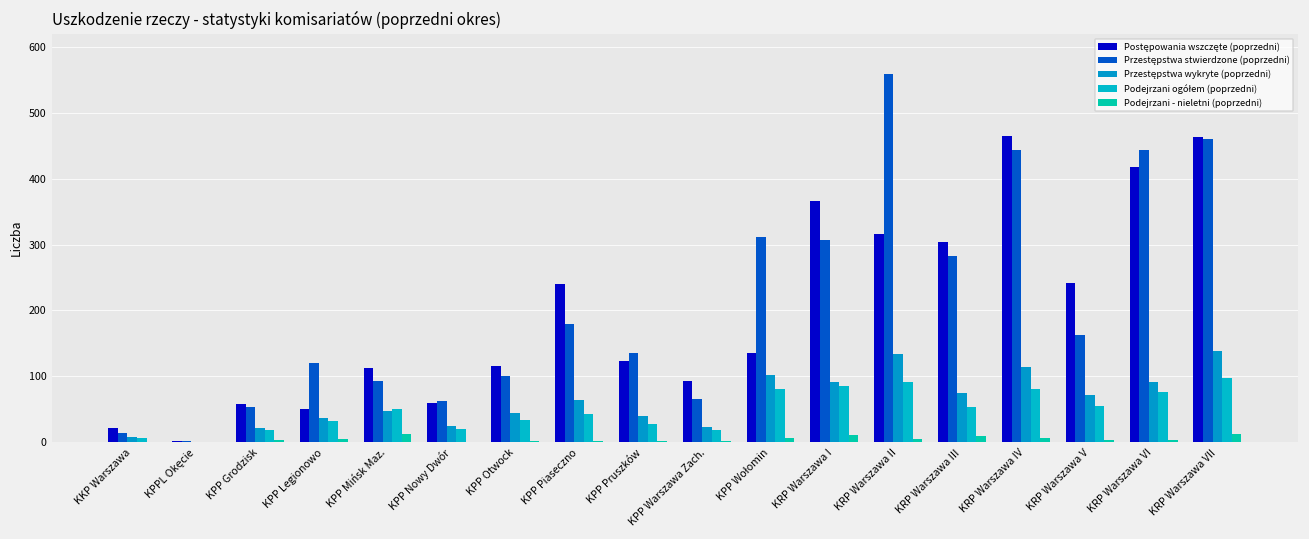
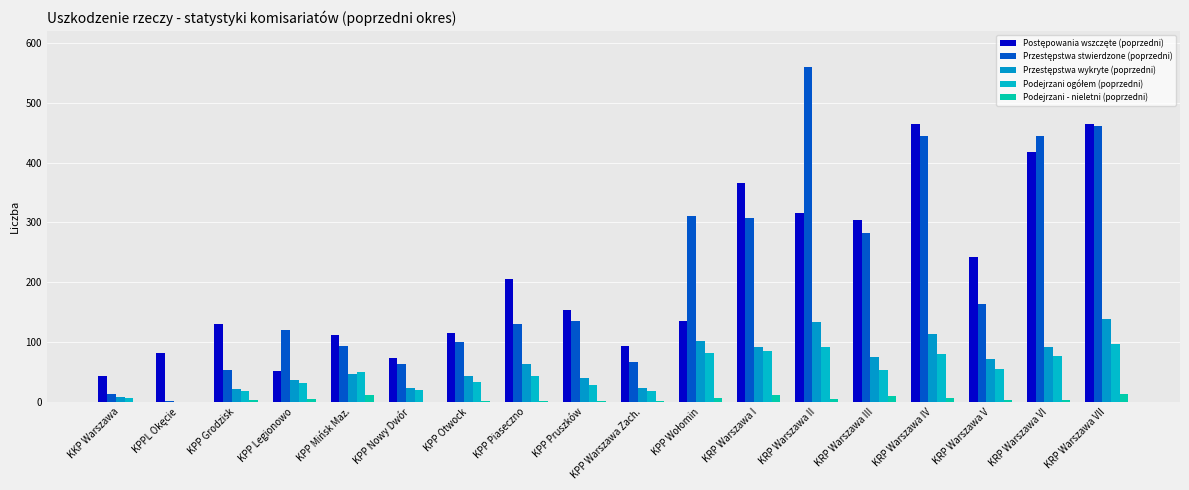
Postępowania wszczęte (poprzedni), KKP Warszawa: 20 -> 40
Postępowania wszczęte (poprzedni), KPPL Okęcie: 0 -> 80
Postępowania wszczęte (poprzedni), KPP Grodzisk: 60 -> 130
Postępowania wszczęte (poprzedni), KPP Nowy Dwór: 60 -> 70
Postępowania wszczęte (poprzedni), KPP Piaseczno: 240 -> 210
Przestępstwa stwierdzone (poprzedni), KPP Piaseczno: 180 -> 130
Postępowania wszczęte (poprzedni), KPP Pruszków: 120 -> 150
